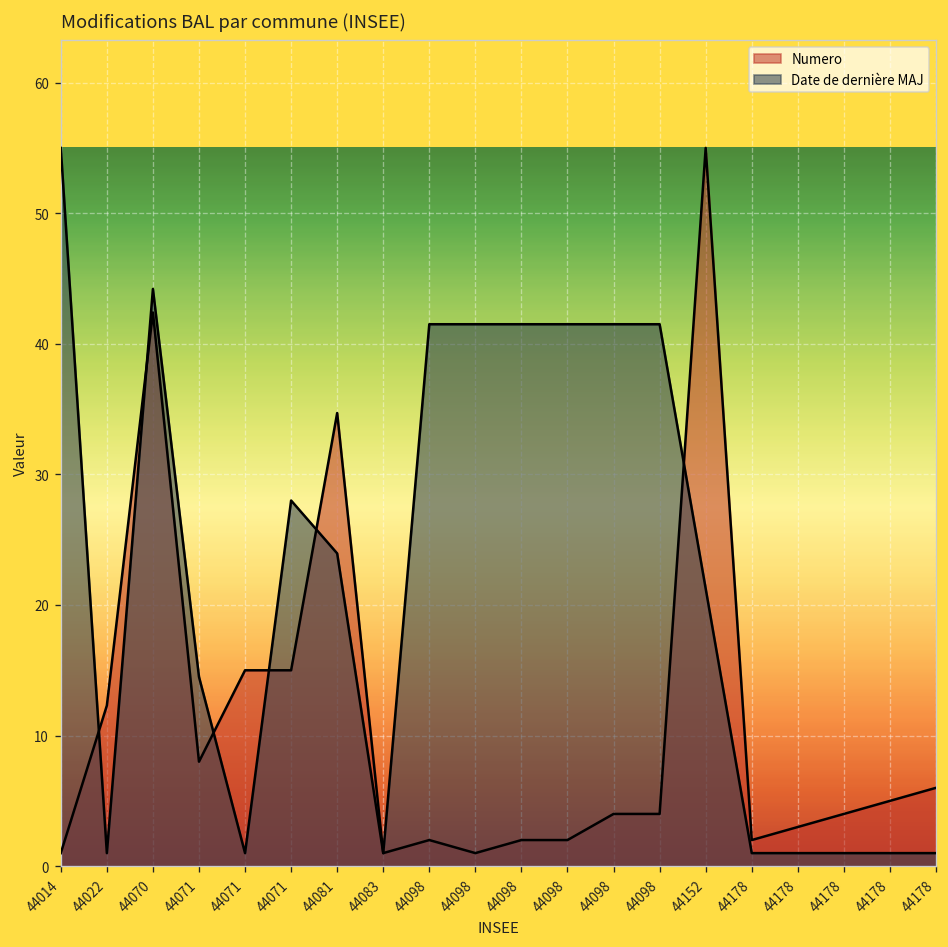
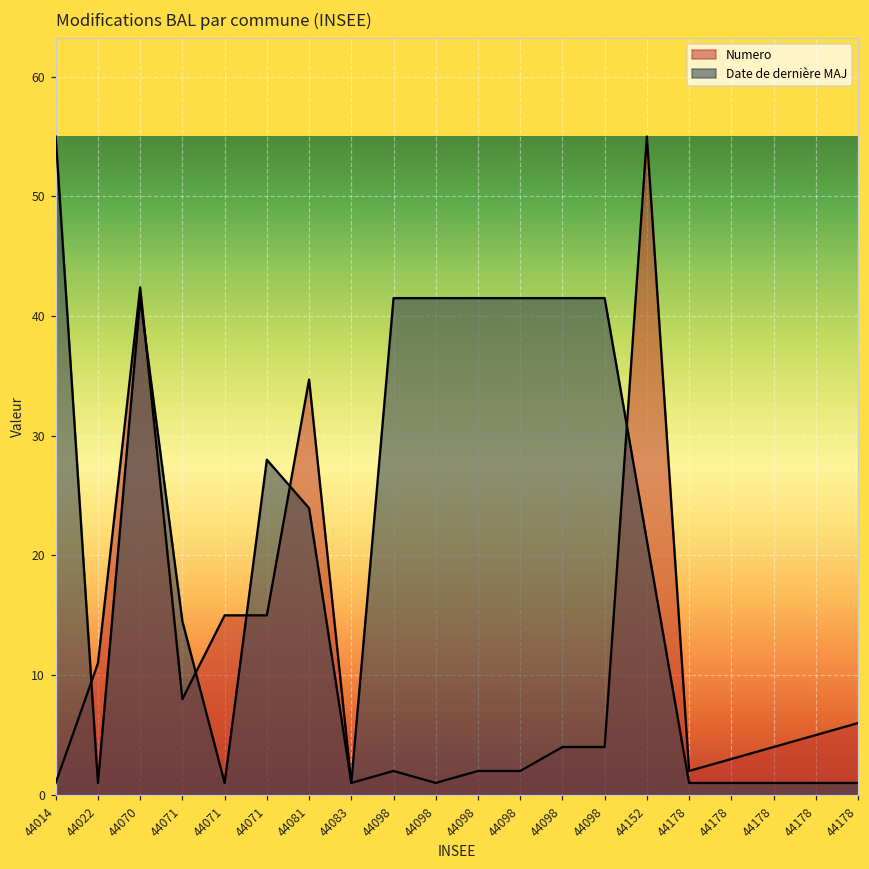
Numero, 44022: 12.3 -> 11.0
Date de dernière MAJ, 44070: 44.2 -> 41.5
